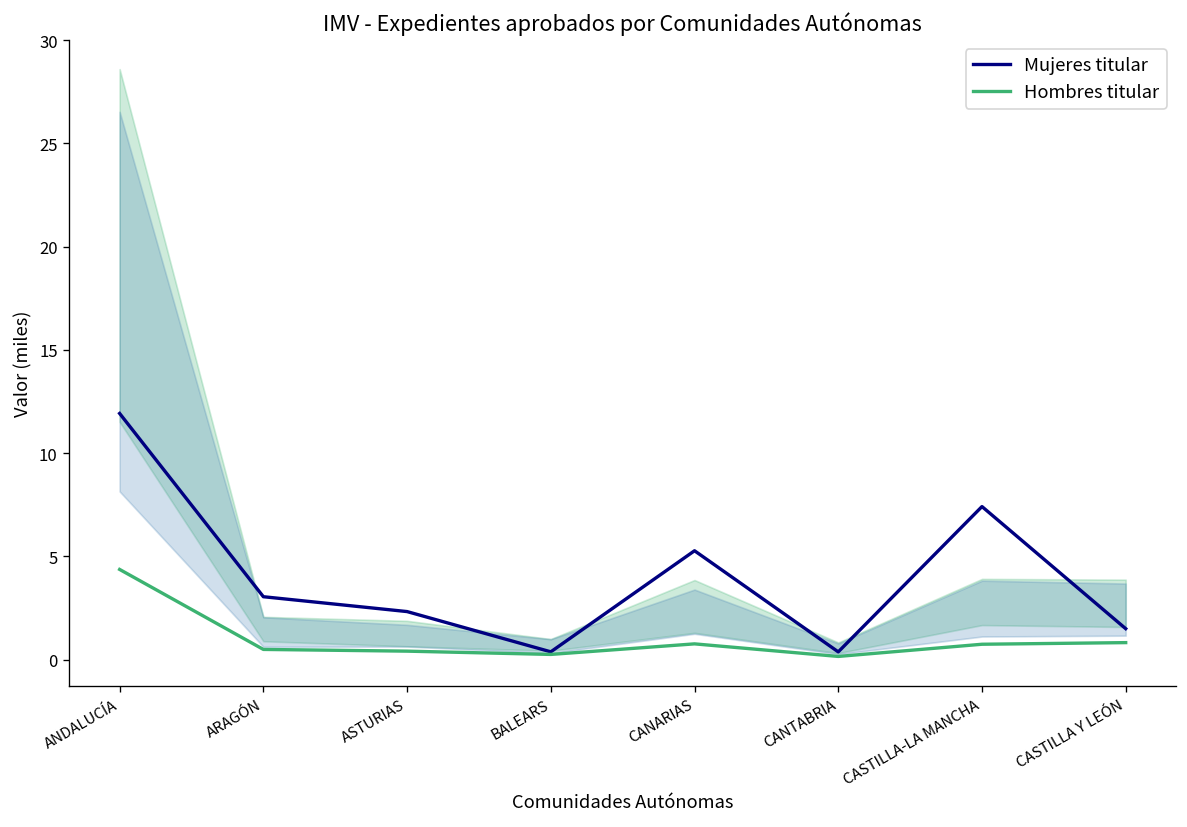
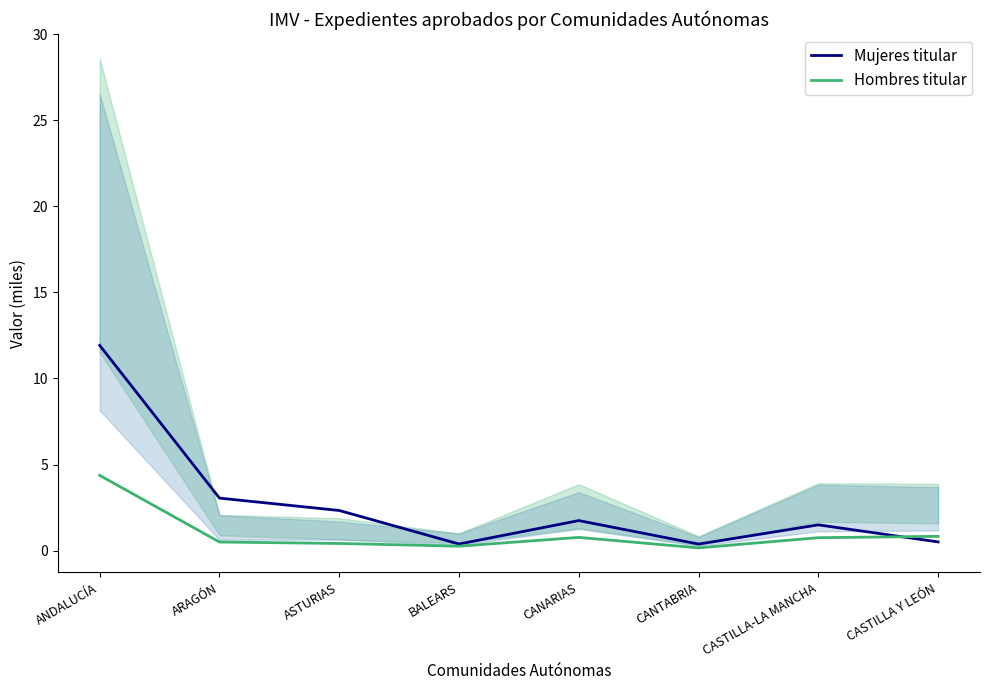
Mujeres titular, CANARIAS: 5.3 -> 1.7
Mujeres titular, CASTILLA-LA MANCHA: 7.4 -> 1.5
Mujeres titular, CASTILLA Y LEÓN: 1.5 -> 0.5
